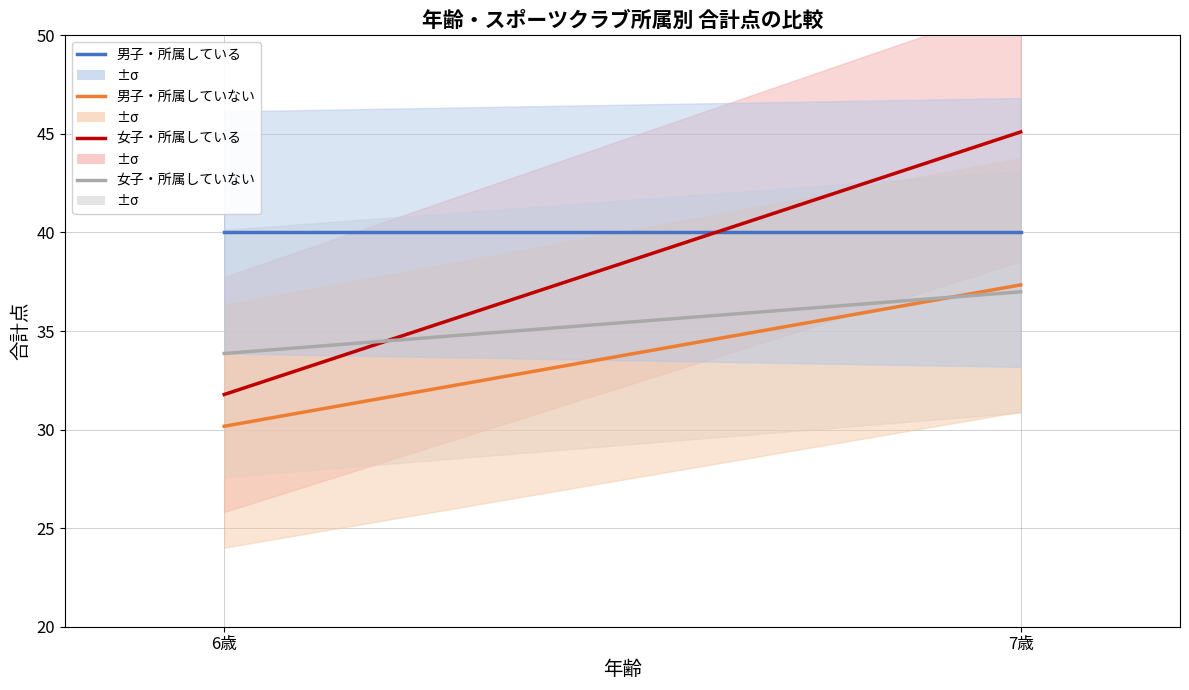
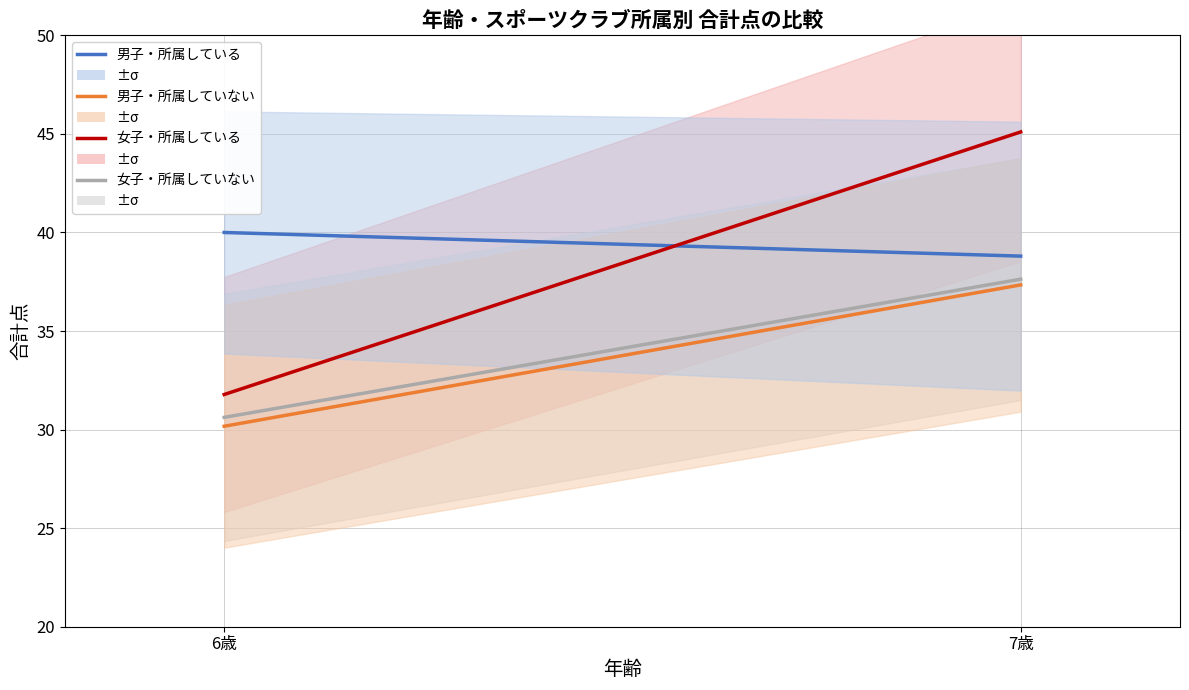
女子・所属していない, 6歳: 33.9 -> 30.6
男子・所属している, 7歳: 40.0 -> 38.8
女子・所属していない, 7歳: 37.0 -> 37.6
